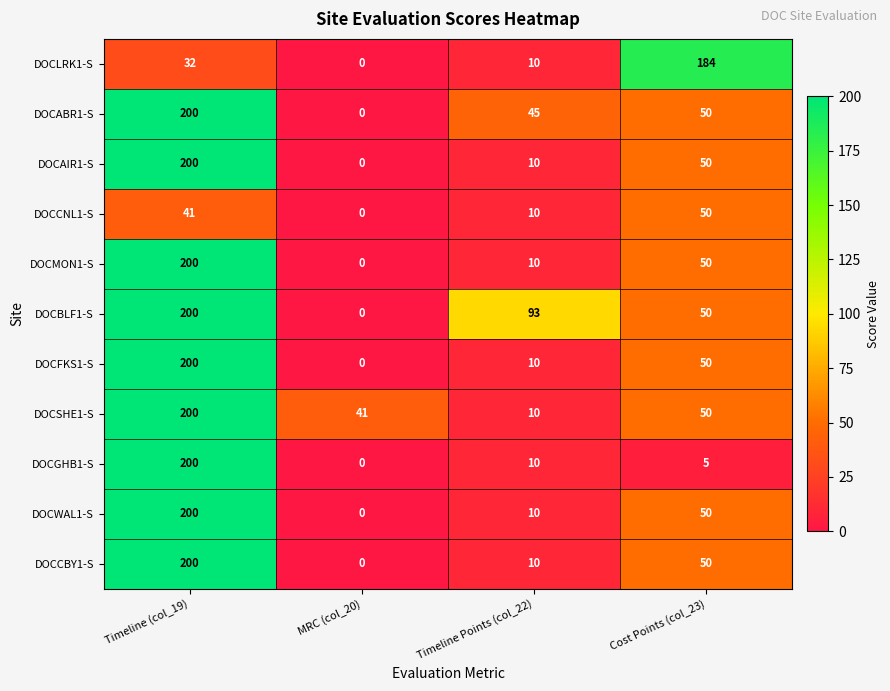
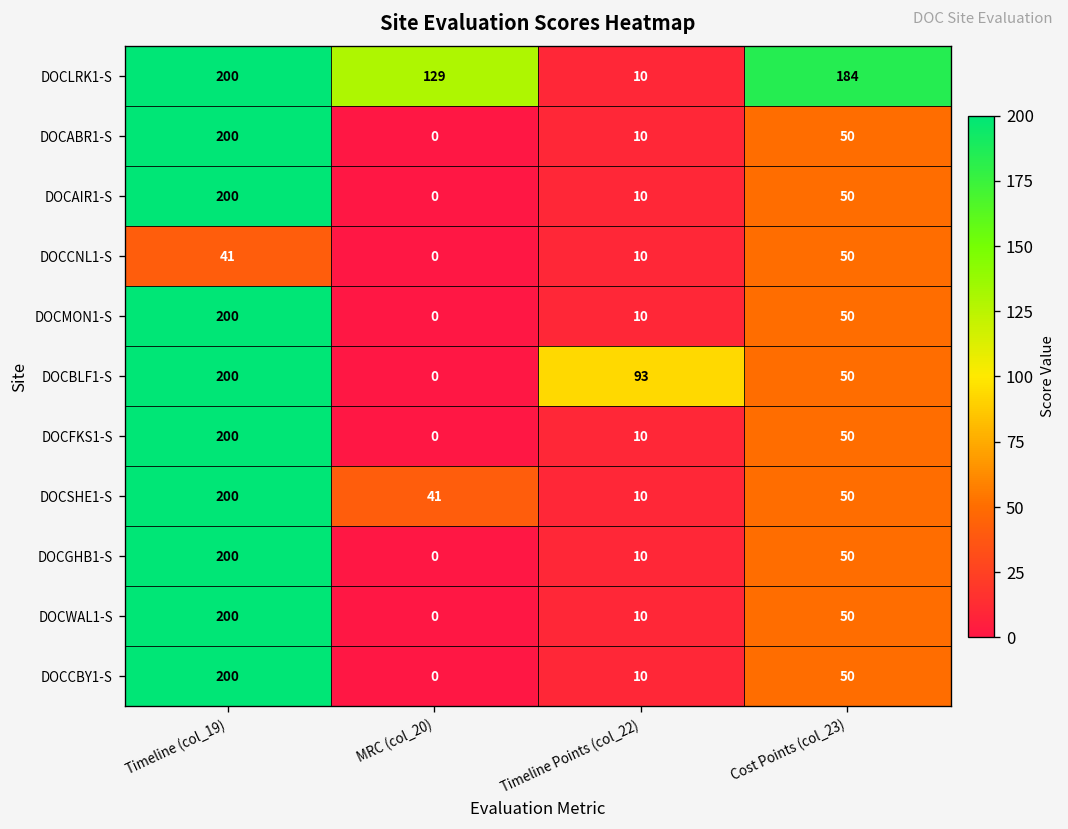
DOCLRK1-S, Timeline (col_19): 32 -> 200
DOCLRK1-S, MRC (col_20): 0 -> 129
DOCABR1-S, Timeline Points (col_22): 45 -> 10
DOCGHB1-S, Cost Points (col_23): 5 -> 50
